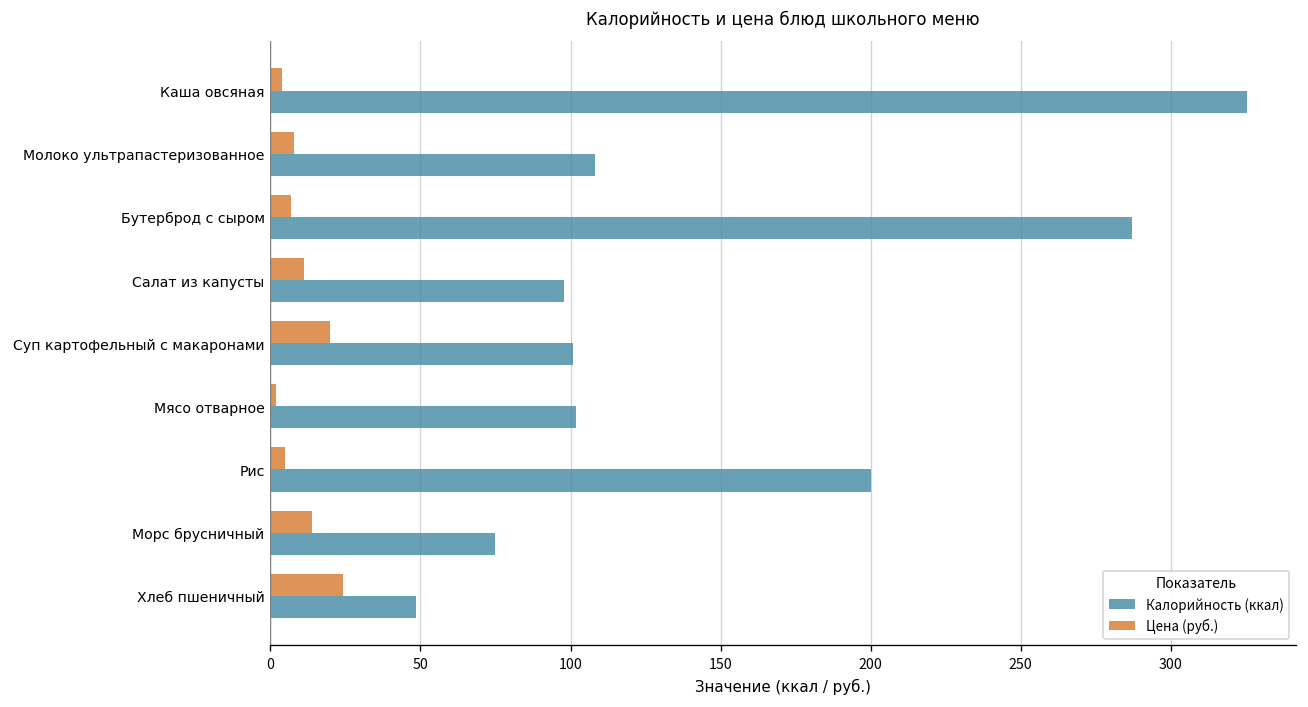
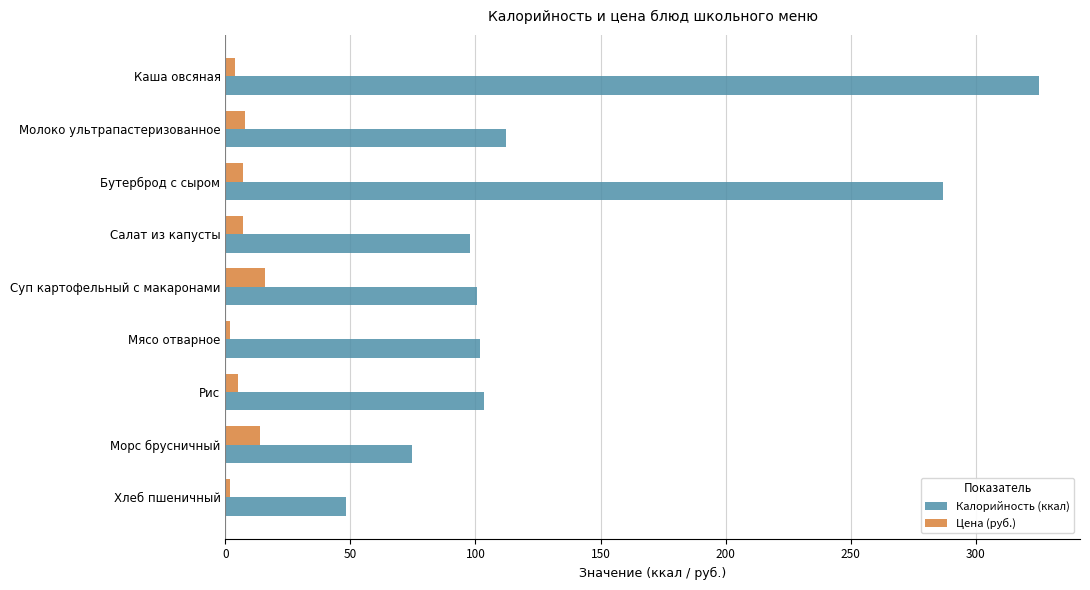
Калорийность (ккал), Молоко ультрапастеризованное: 108 -> 112
Цена (руб.), Салат из капусты: 11 -> 7
Цена (руб.), Суп картофельный с макаронами: 20 -> 16
Калорийность (ккал), Рис: 200 -> 103
Цена (руб.), Хлеб пшеничный: 24 -> 2
